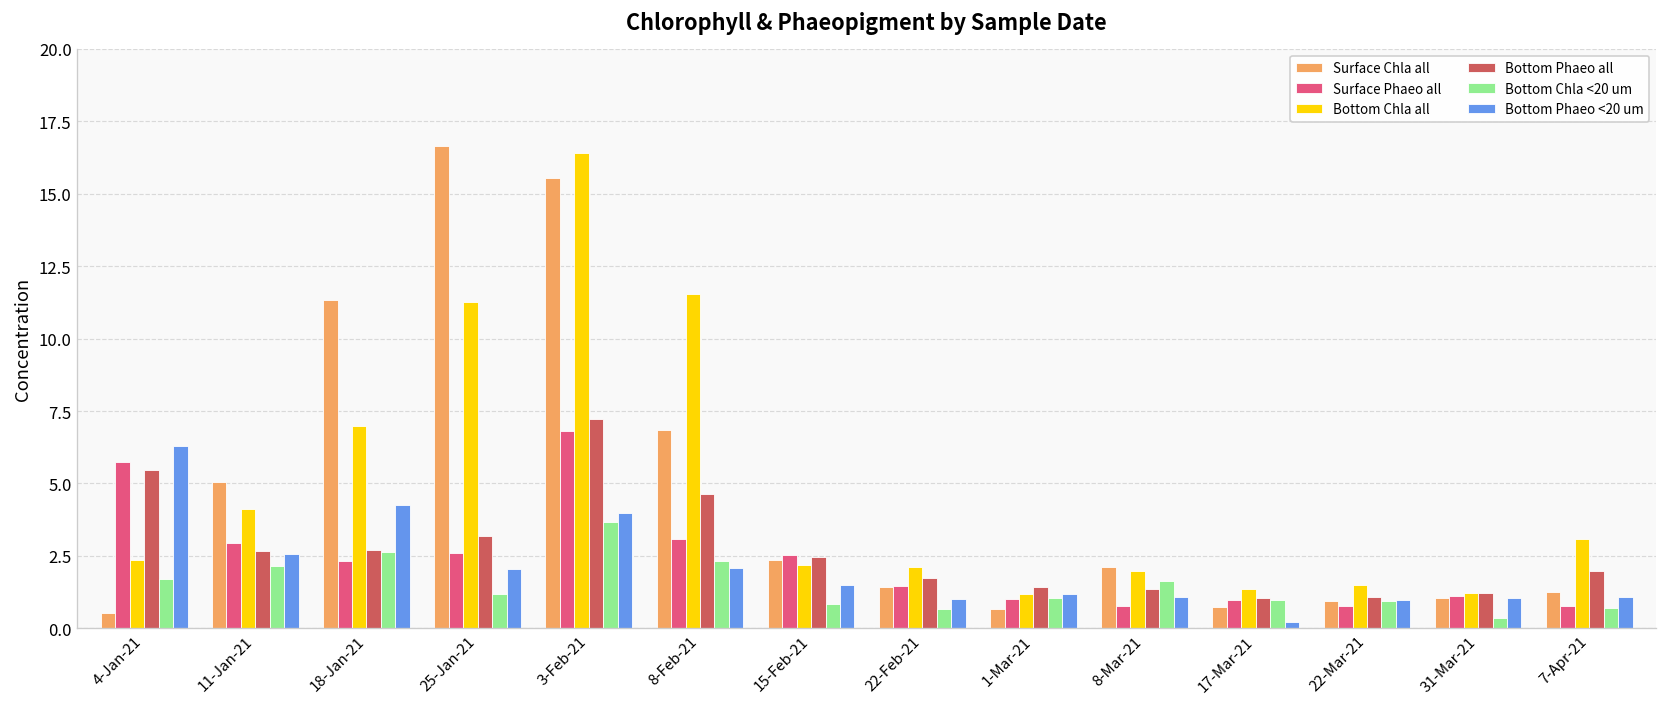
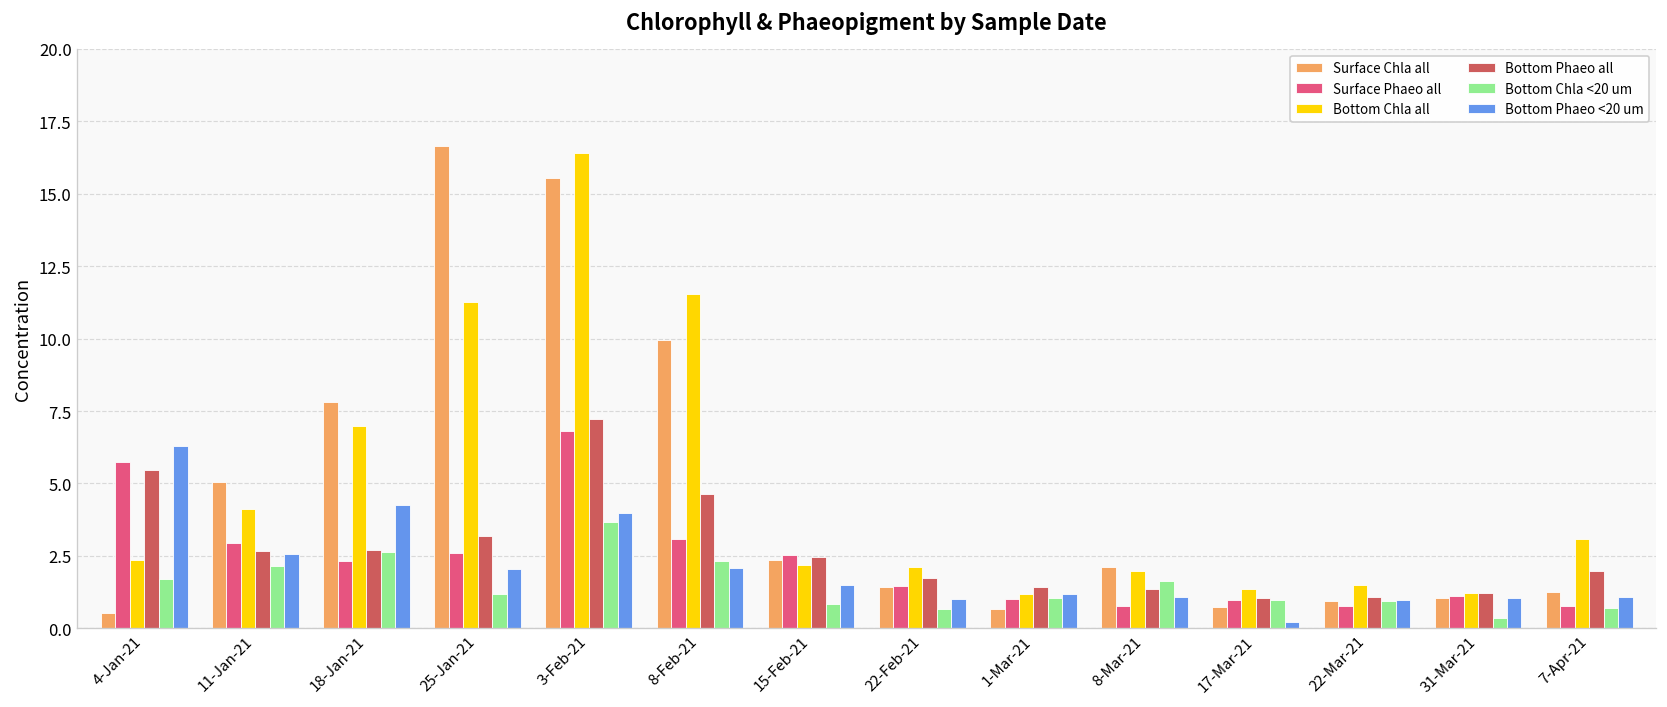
Surface Chla all, 18-Jan-21: 11.4 -> 7.8
Surface Chla all, 8-Feb-21: 6.8 -> 10.0
